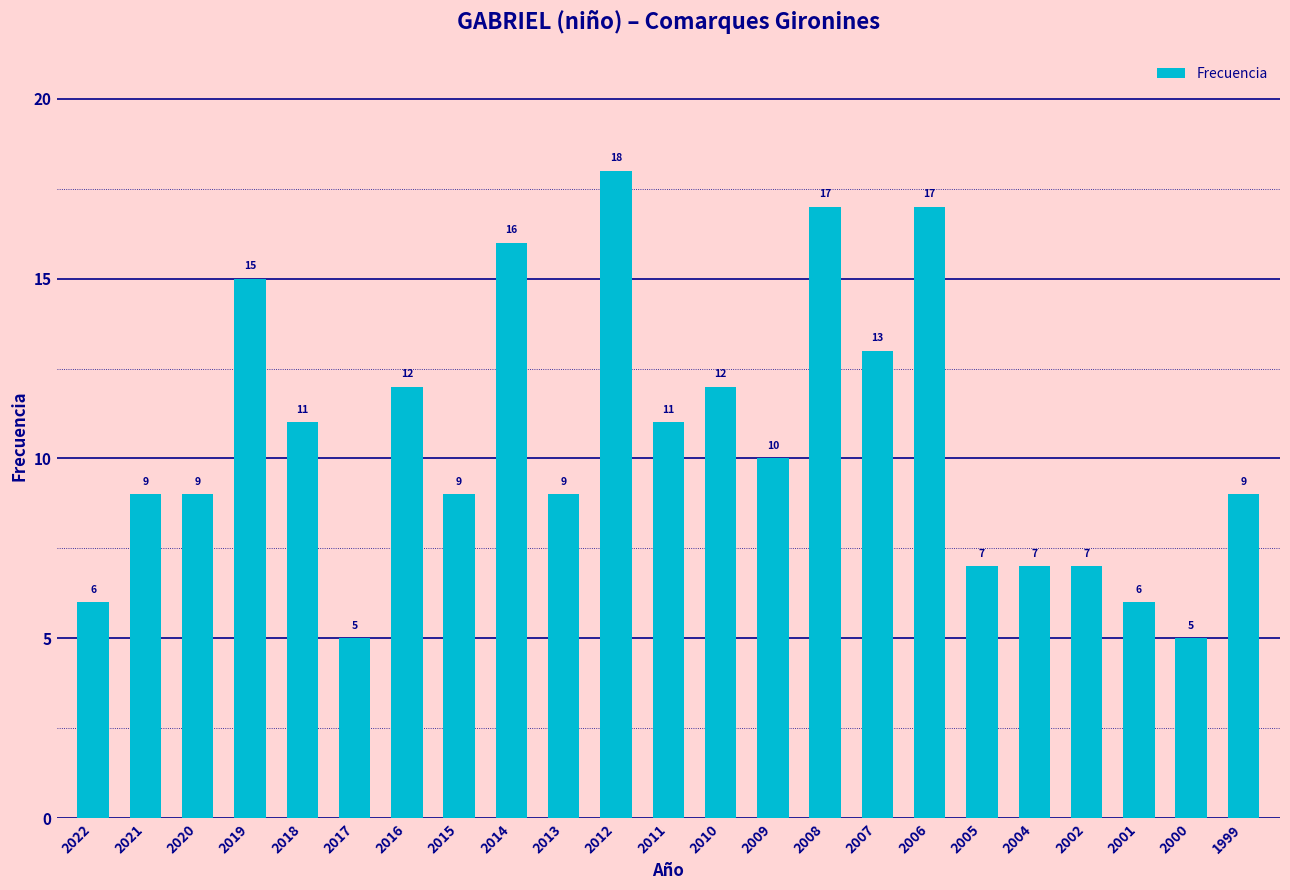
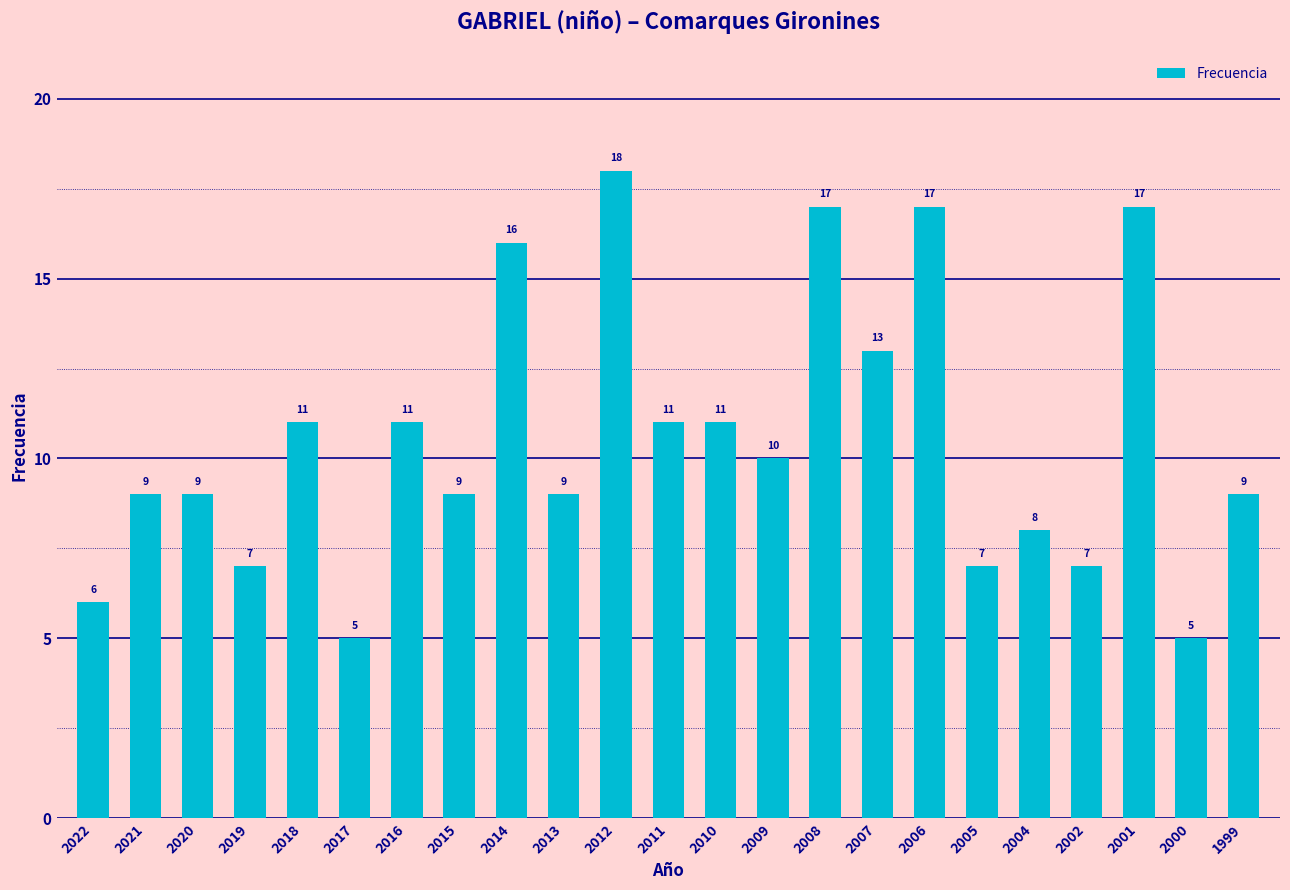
2019: 15 -> 7
2016: 12 -> 11
2010: 12 -> 11
2004: 7 -> 8
2001: 6 -> 17
